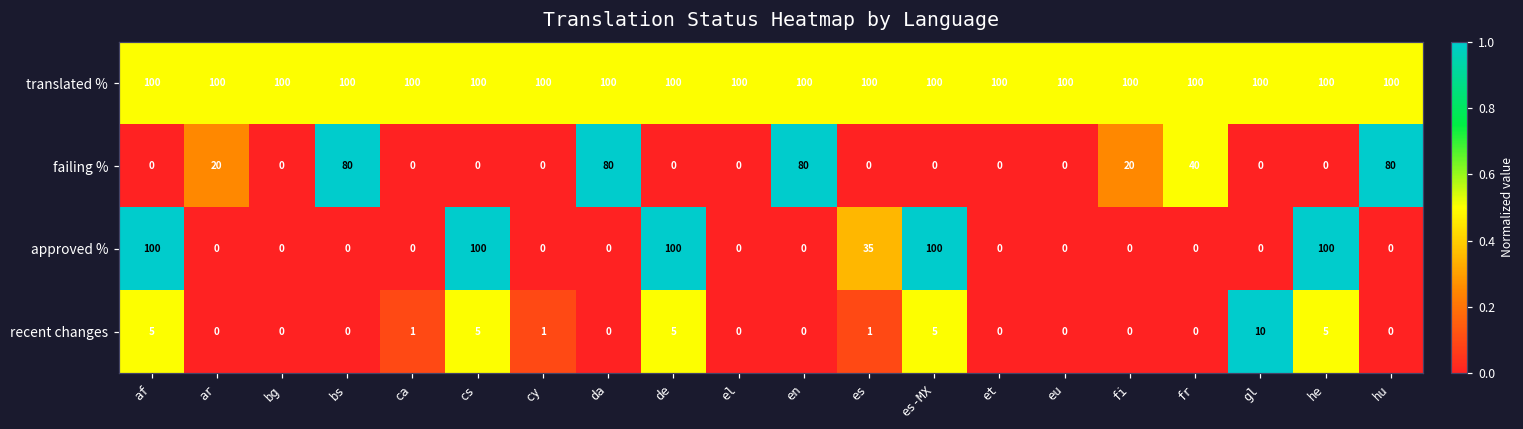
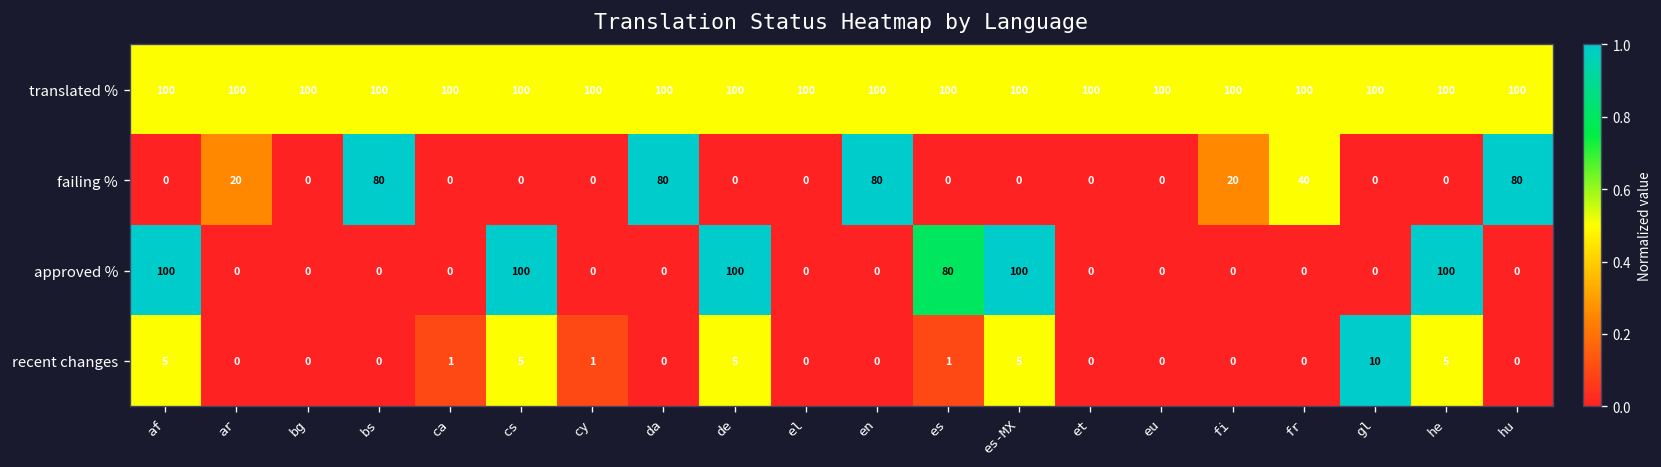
approved %, es: 35 -> 80
